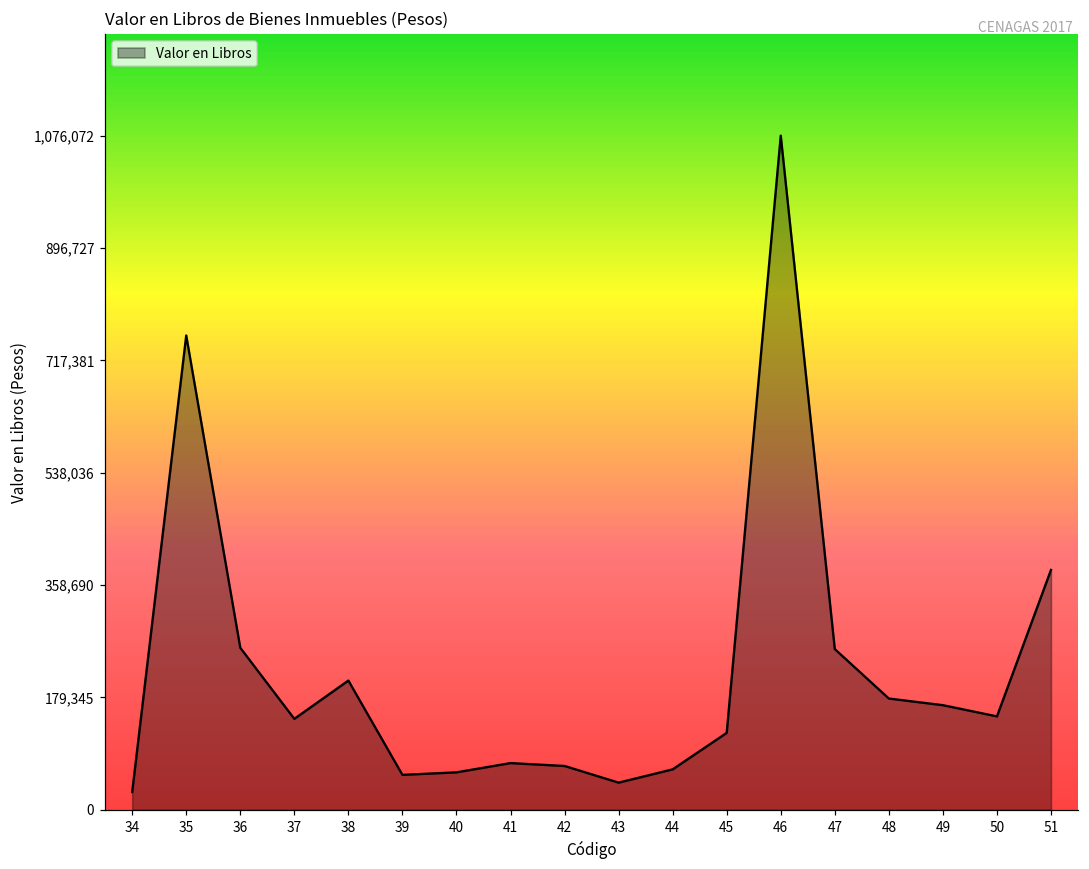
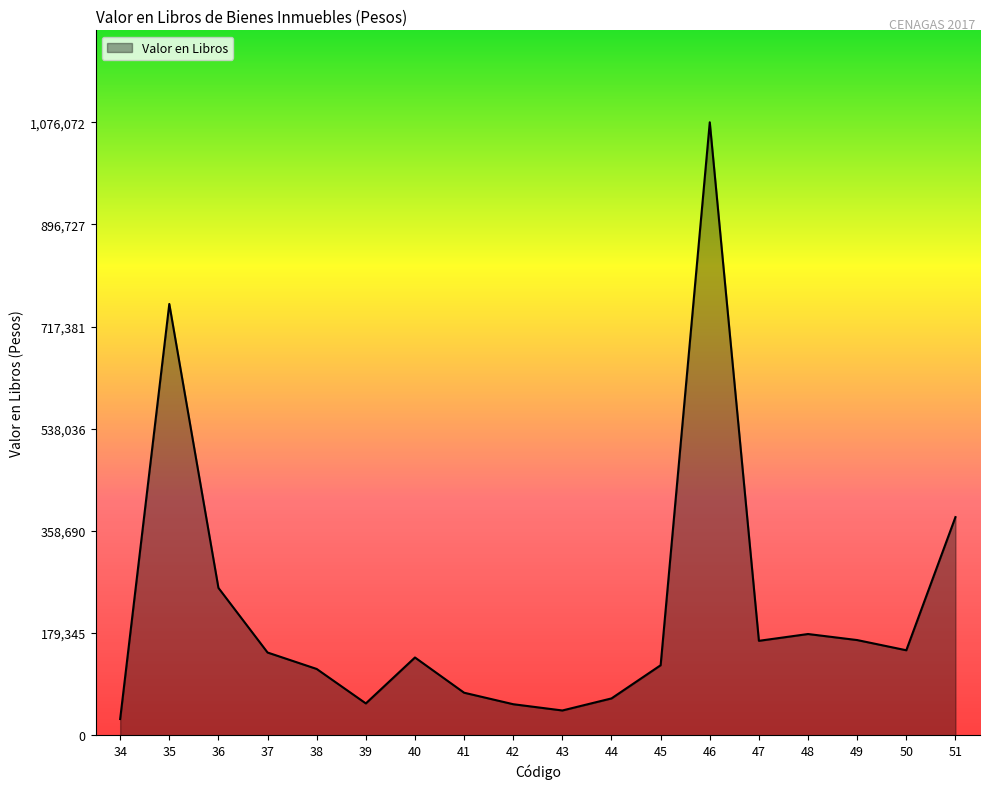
38: 210,000 -> 120,000
40: 60,000 -> 140,000
42: 70,000 -> 50,000
47: 260,000 -> 170,000
